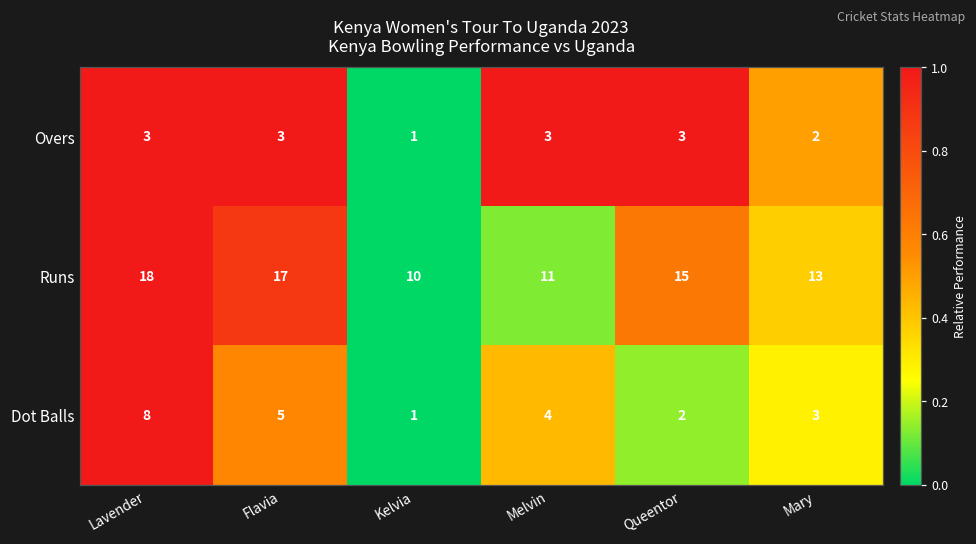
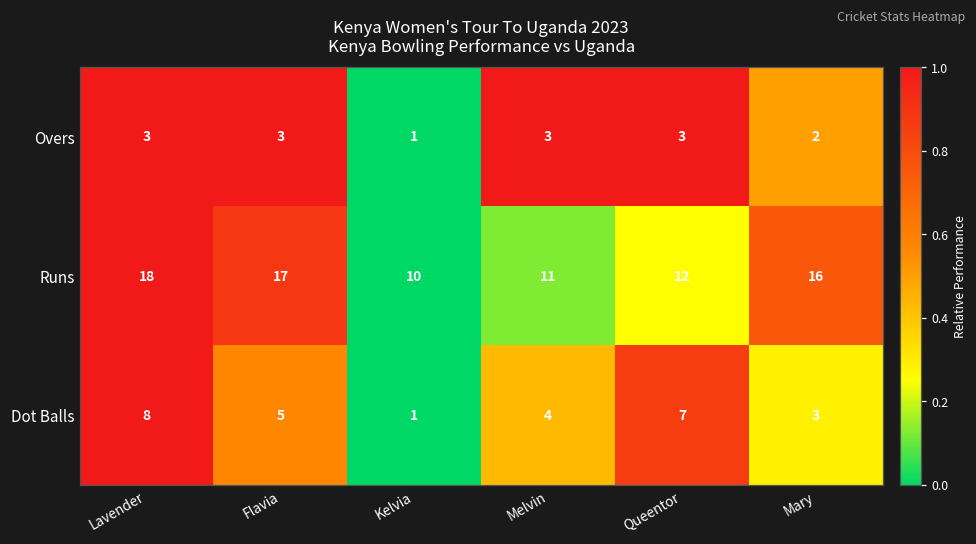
Runs, Queentor: 15 -> 12
Runs, Mary: 13 -> 16
Dot Balls, Queentor: 2 -> 7
